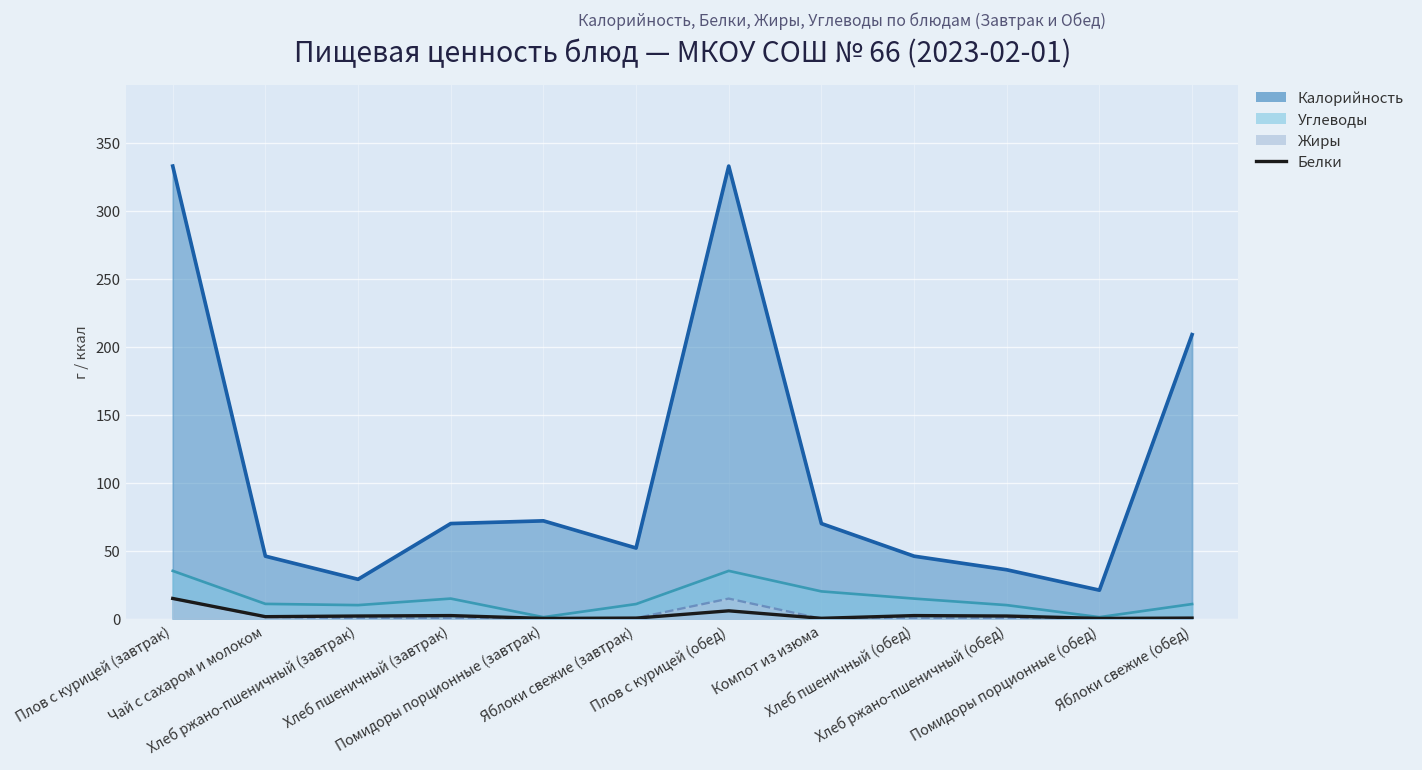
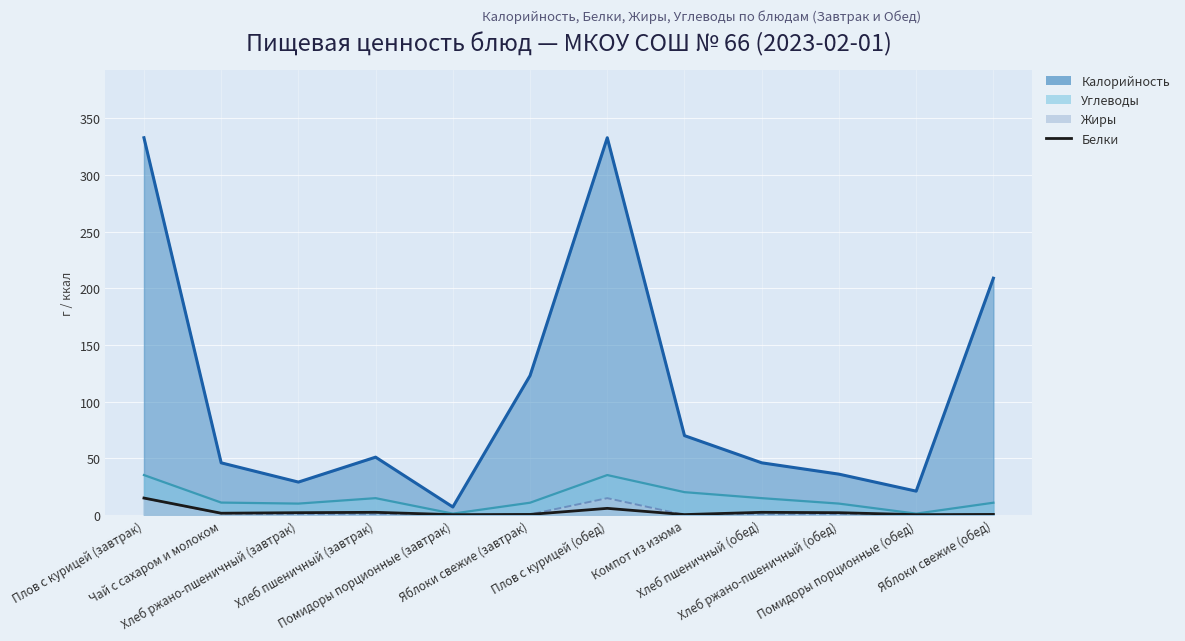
Калорийность, Хлеб пшеничный (завтрак): 70 -> 51
Калорийность, Помидоры порционные (завтрак): 72 -> 7
Калорийность, Яблоки свежие (завтрак): 52 -> 123
